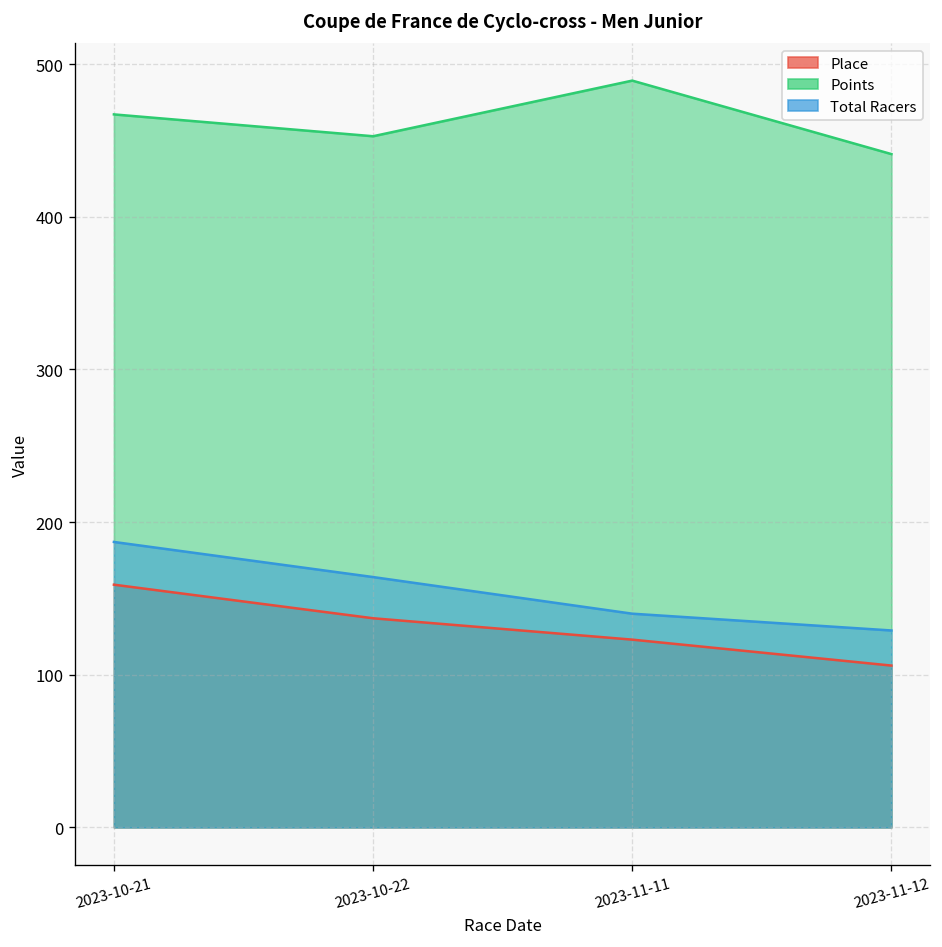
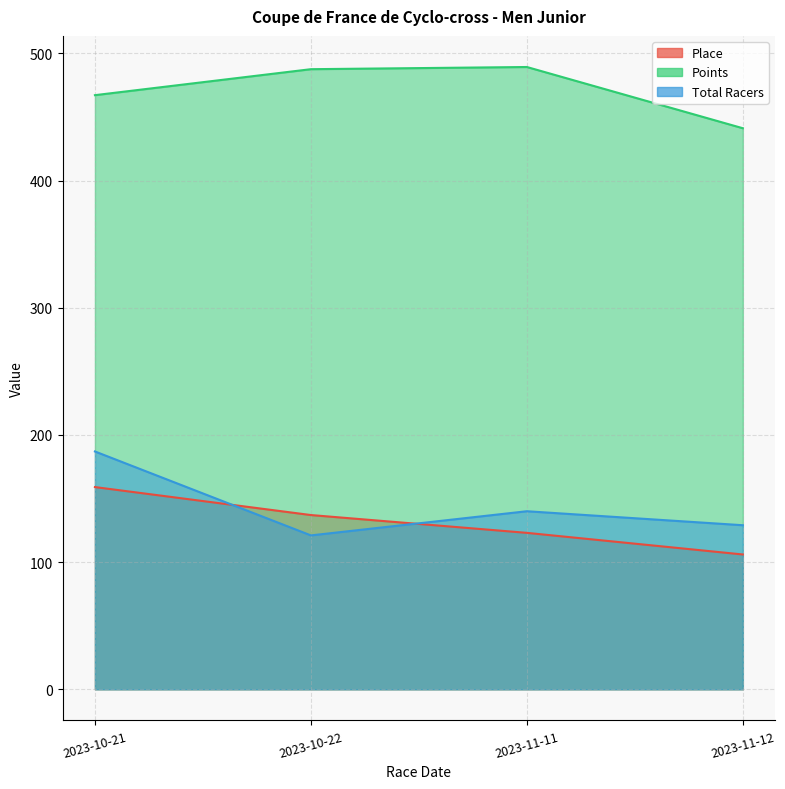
Points, 2023-10-22: 453 -> 488
Total Racers, 2023-10-22: 164 -> 121
